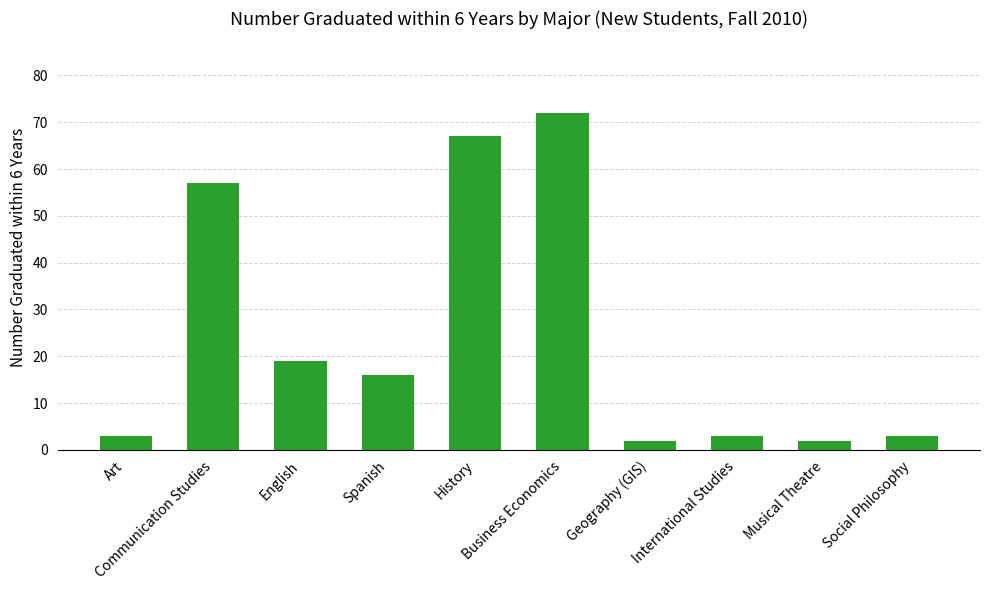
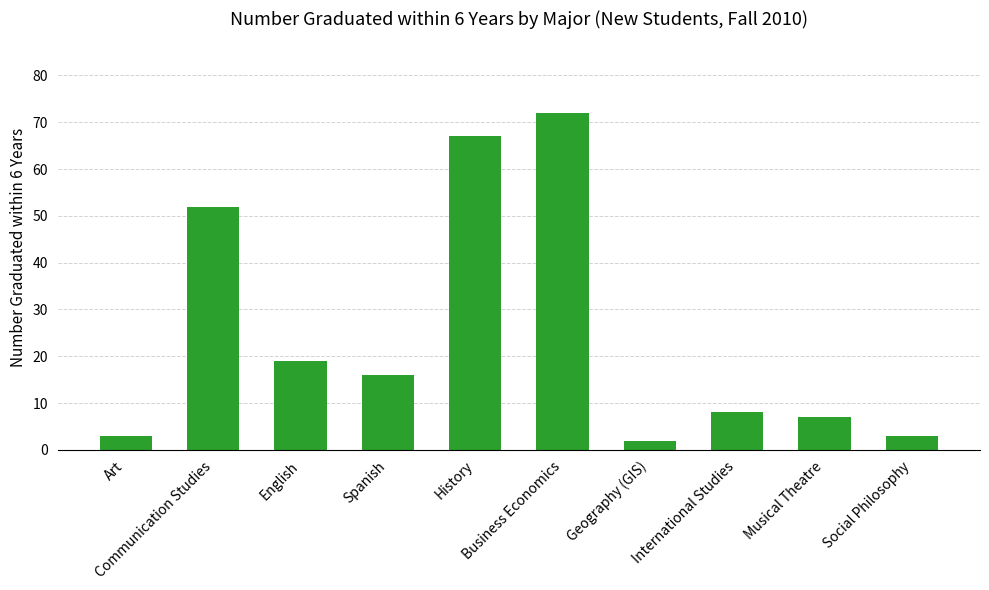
Communication Studies: 57 -> 52
International Studies: 3 -> 8
Musical Theatre: 2 -> 7
